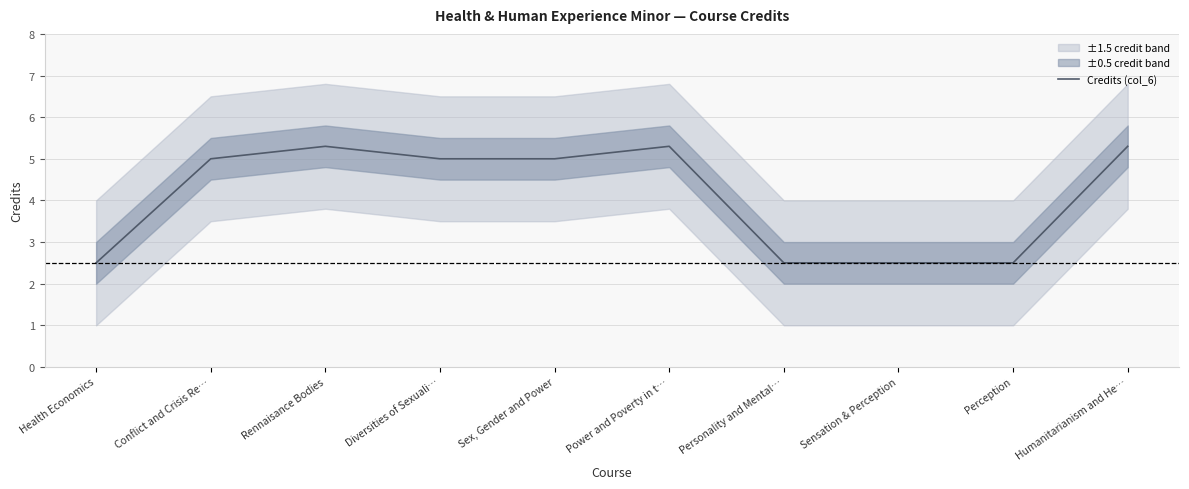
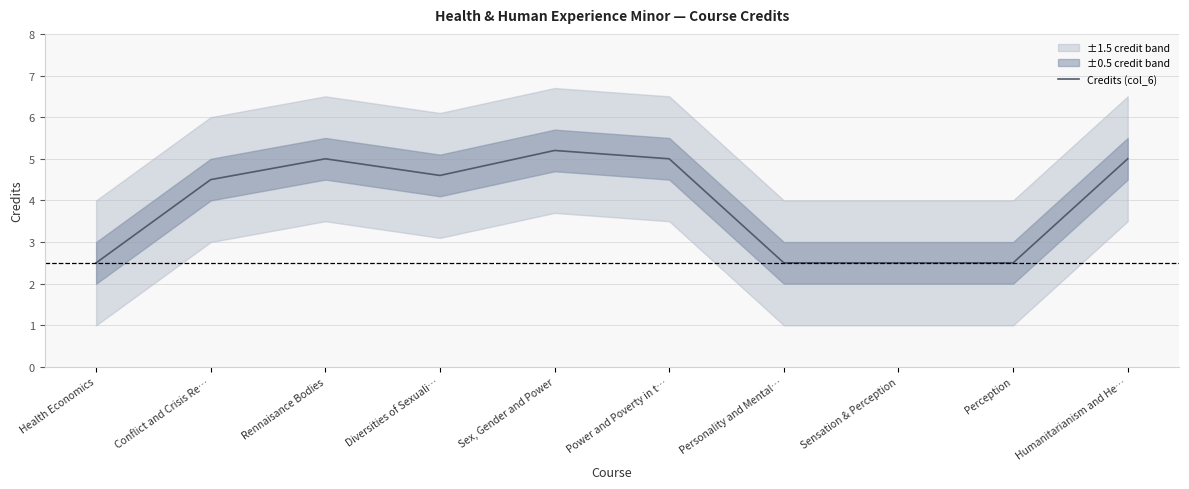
Credits (col_6), Conflict and Crisis Re…: 5.0 -> 4.5
Credits (col_6), Rennaisance Bodies: 5.3 -> 5.0
Credits (col_6), Diversities of Sexuali…: 5.0 -> 4.6
Credits (col_6), Sex, Gender and Power: 5.0 -> 5.2
Credits (col_6), Power and Poverty in t…: 5.3 -> 5.0
Credits (col_6), Humanitarianism and He…: 5.3 -> 5.0
